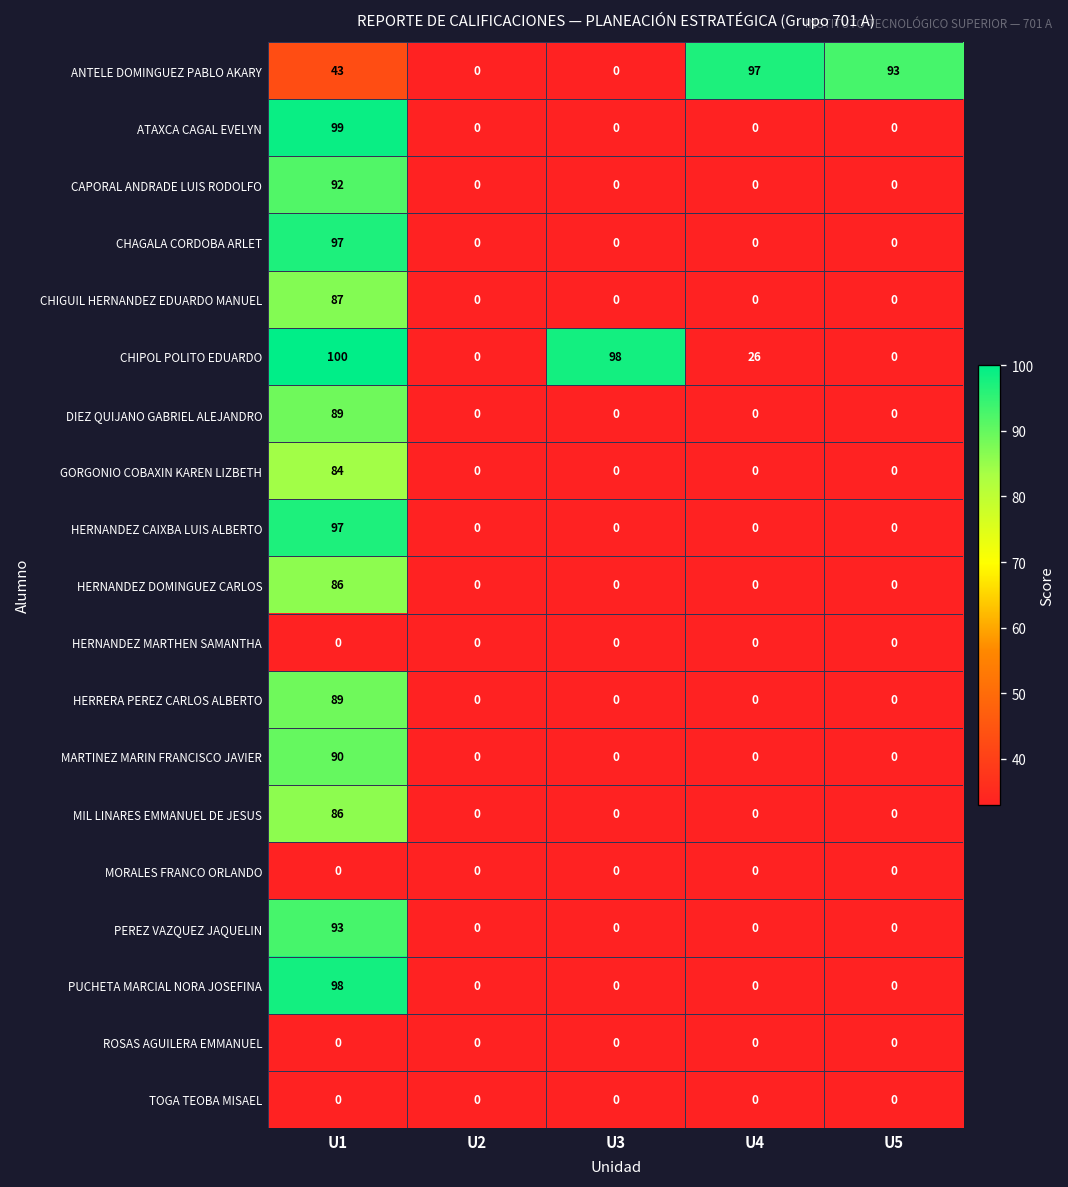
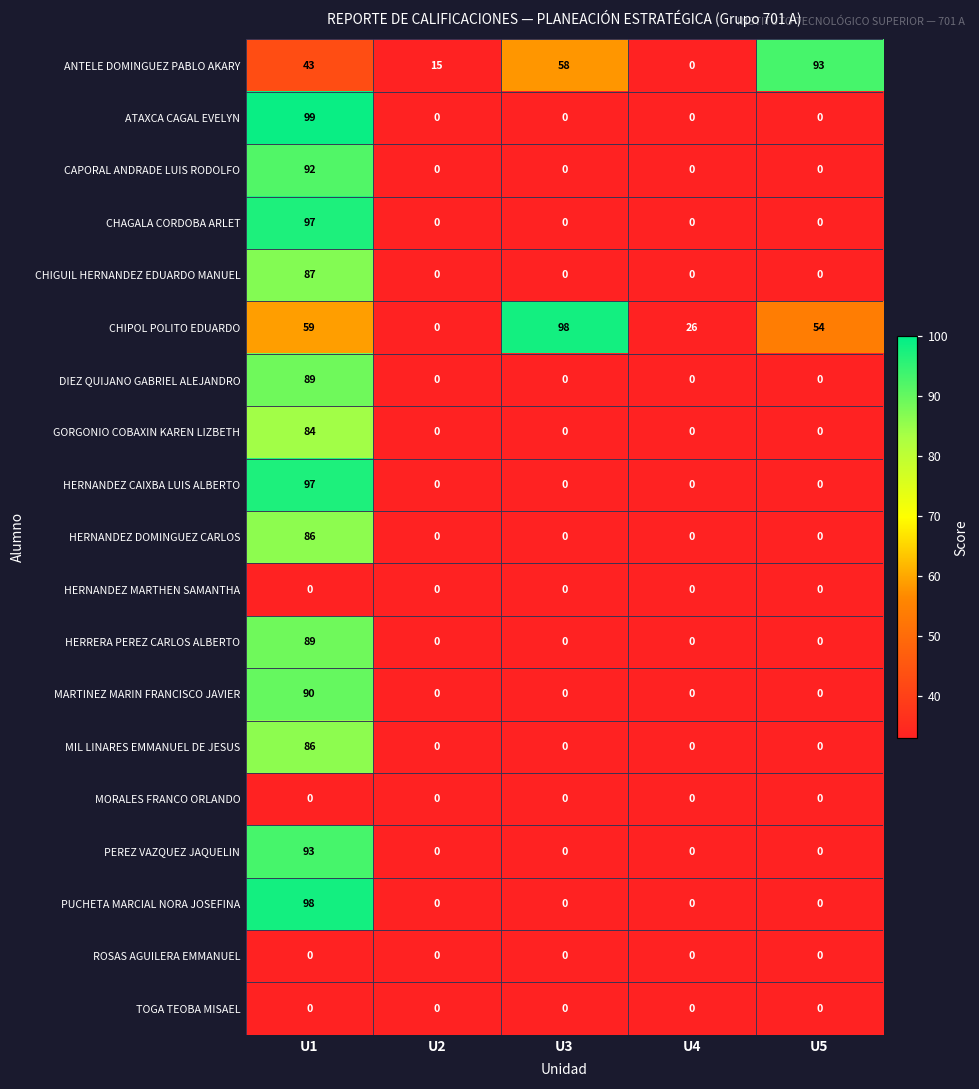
ANTELE DOMINGUEZ PABLO AKARY, U2: 0 -> 15
ANTELE DOMINGUEZ PABLO AKARY, U3: 0 -> 58
ANTELE DOMINGUEZ PABLO AKARY, U4: 97 -> 0
CHIPOL POLITO EDUARDO, U1: 100 -> 59
CHIPOL POLITO EDUARDO, U5: 0 -> 54
